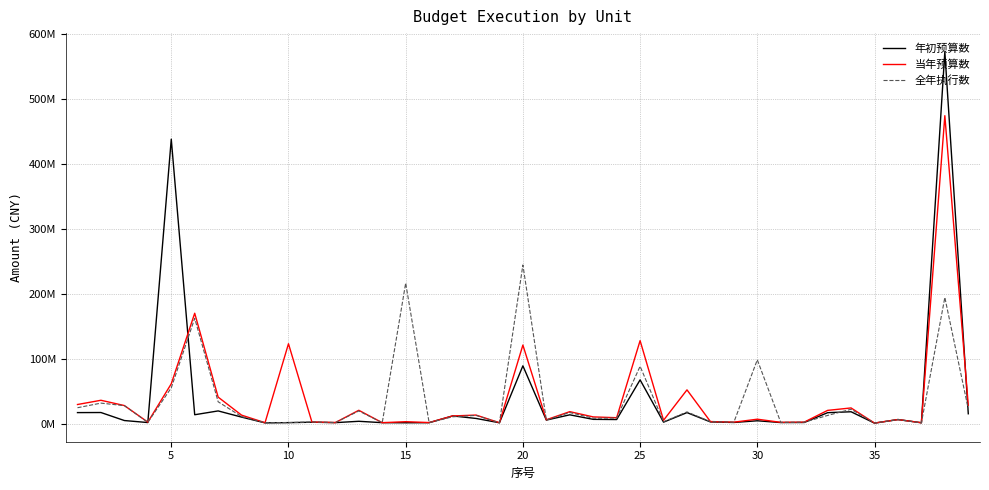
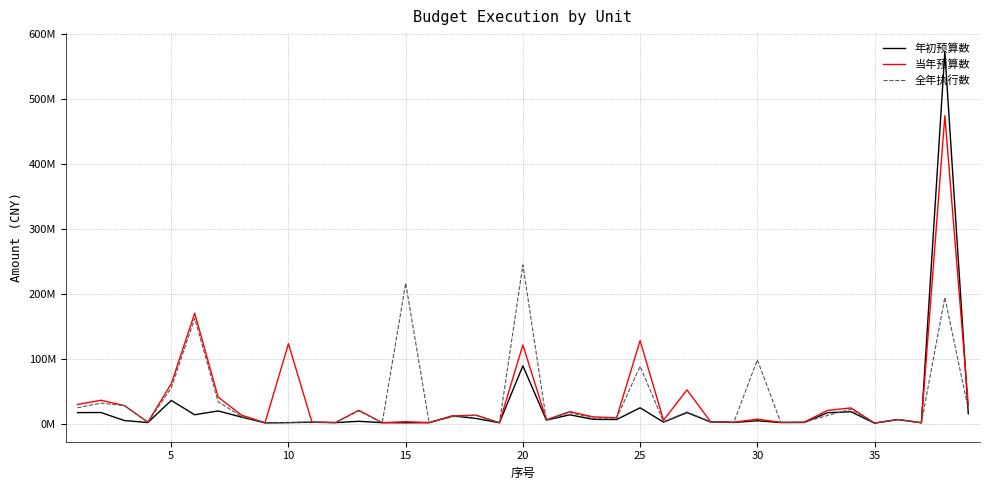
年初预算数, 5: 440000000 -> 40000000
年初预算数, 25: 70000000 -> 20000000
